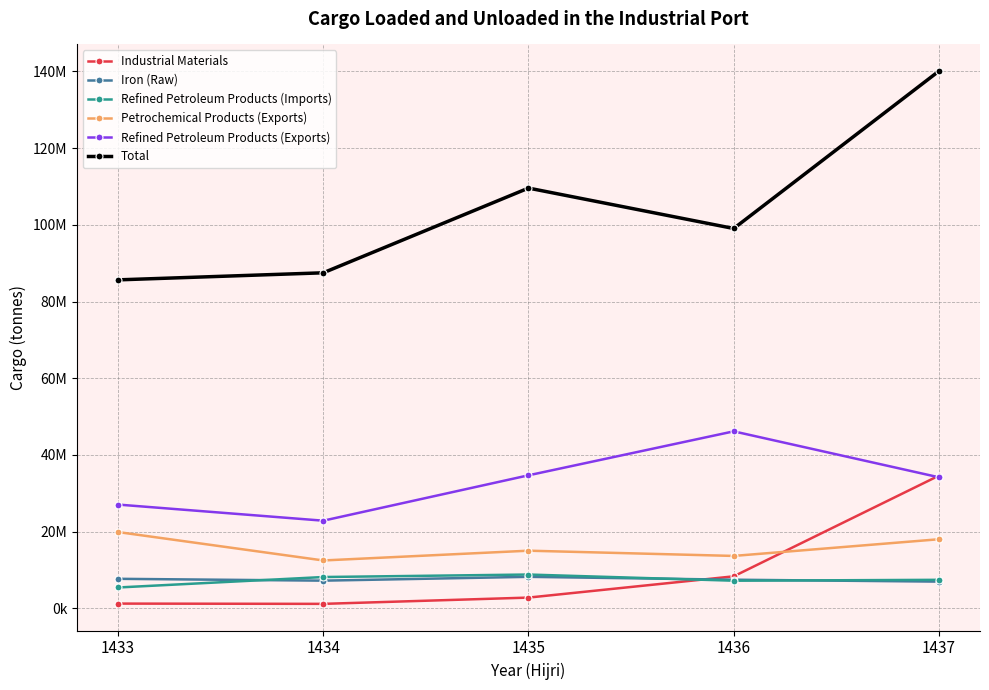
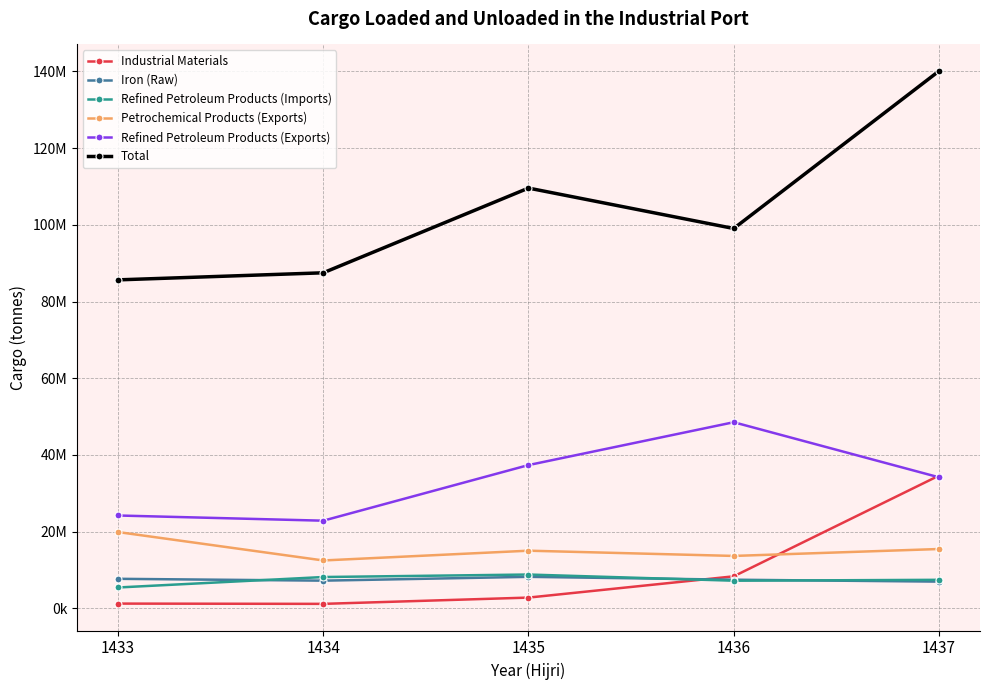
Refined Petroleum Products (Exports), 1433: 27000000 -> 24000000
Refined Petroleum Products (Exports), 1435: 35000000 -> 37000000
Refined Petroleum Products (Exports), 1436: 46000000 -> 49000000
Petrochemical Products (Exports), 1437: 18000000 -> 15000000
